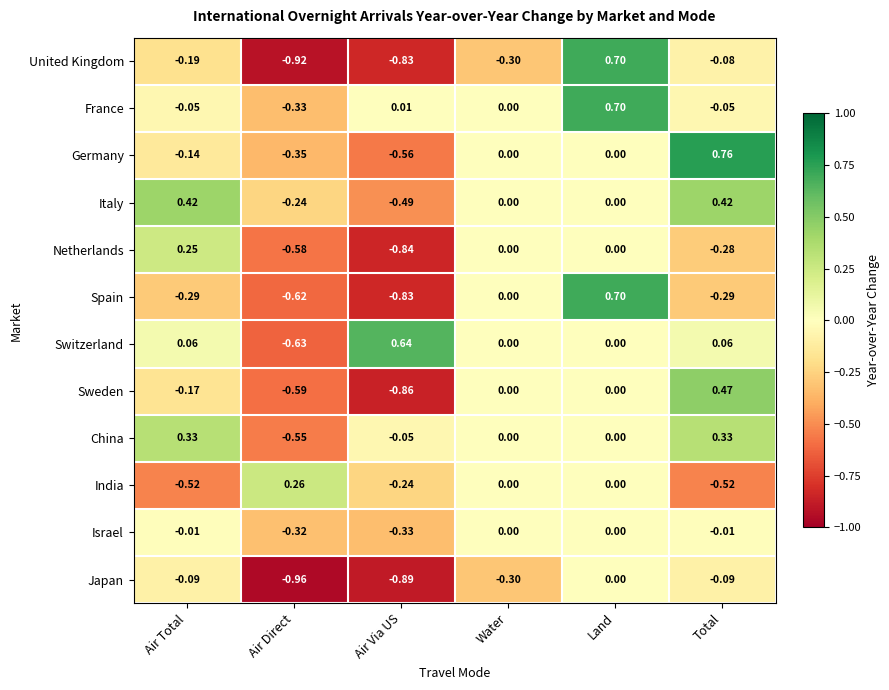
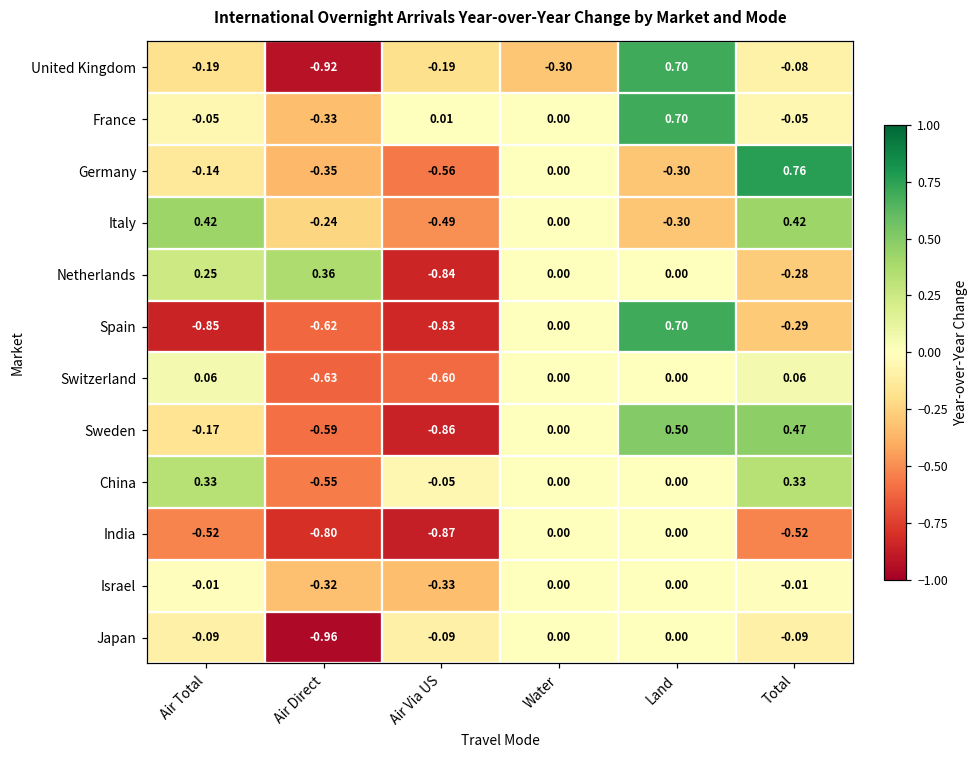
United Kingdom, Air Via US: -0.83 -> -0.19
Germany, Land: 0.00 -> -0.30
Italy, Land: 0.00 -> -0.30
Netherlands, Air Direct: -0.58 -> 0.36
Spain, Air Total: -0.29 -> -0.85
Switzerland, Air Via US: 0.64 -> -0.60
Sweden, Land: 0.00 -> 0.50
India, Air Direct: 0.26 -> -0.80
India, Air Via US: -0.24 -> -0.87
Japan, Air Via US: -0.89 -> -0.09
Japan, Water: -0.30 -> 0.00
